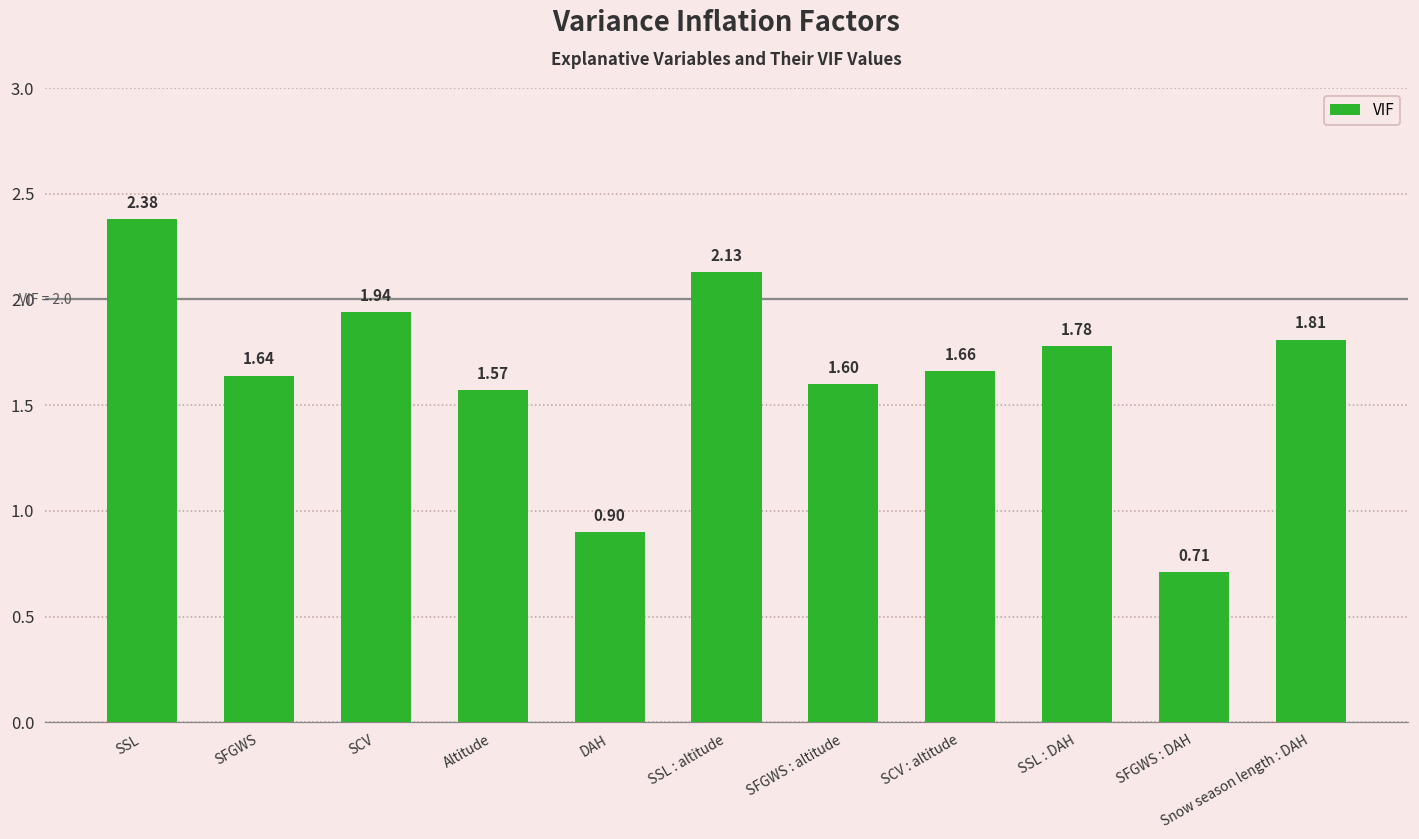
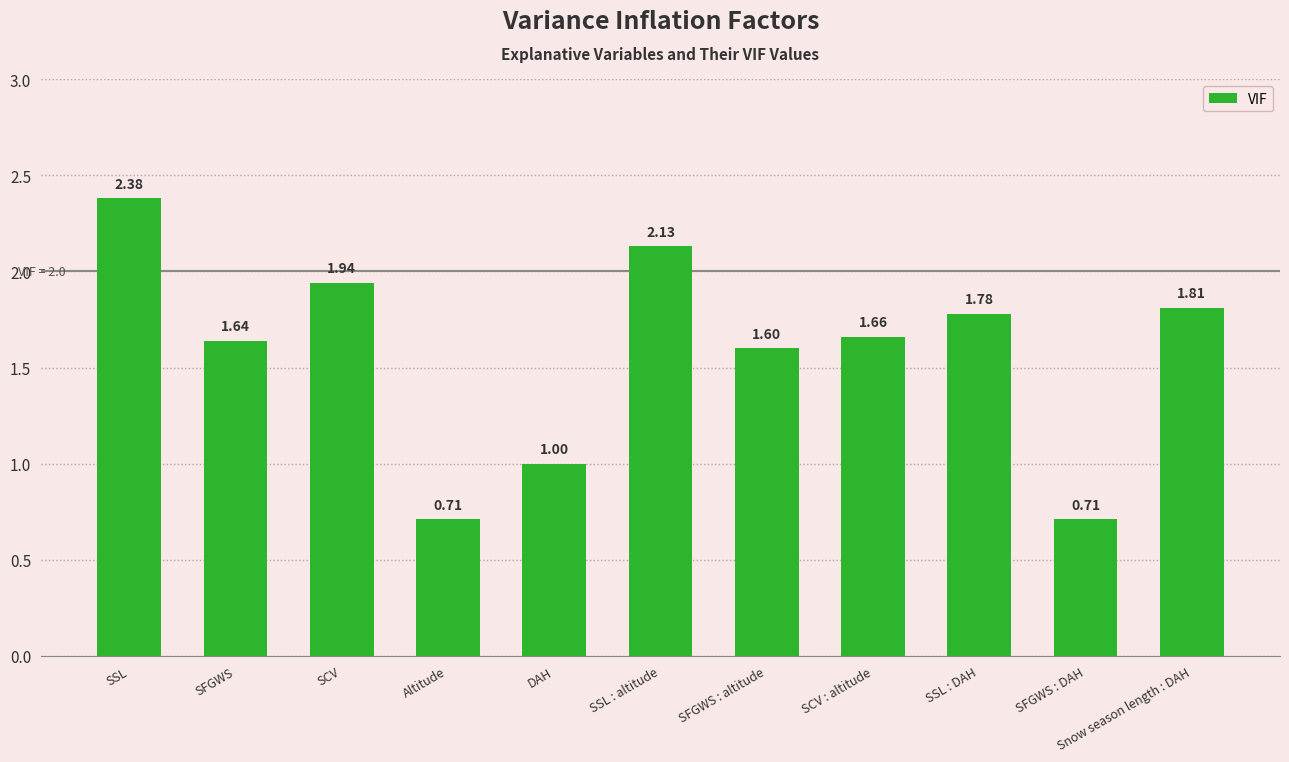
Altitude: 1.57 -> 0.71
DAH: 0.90 -> 1.00
